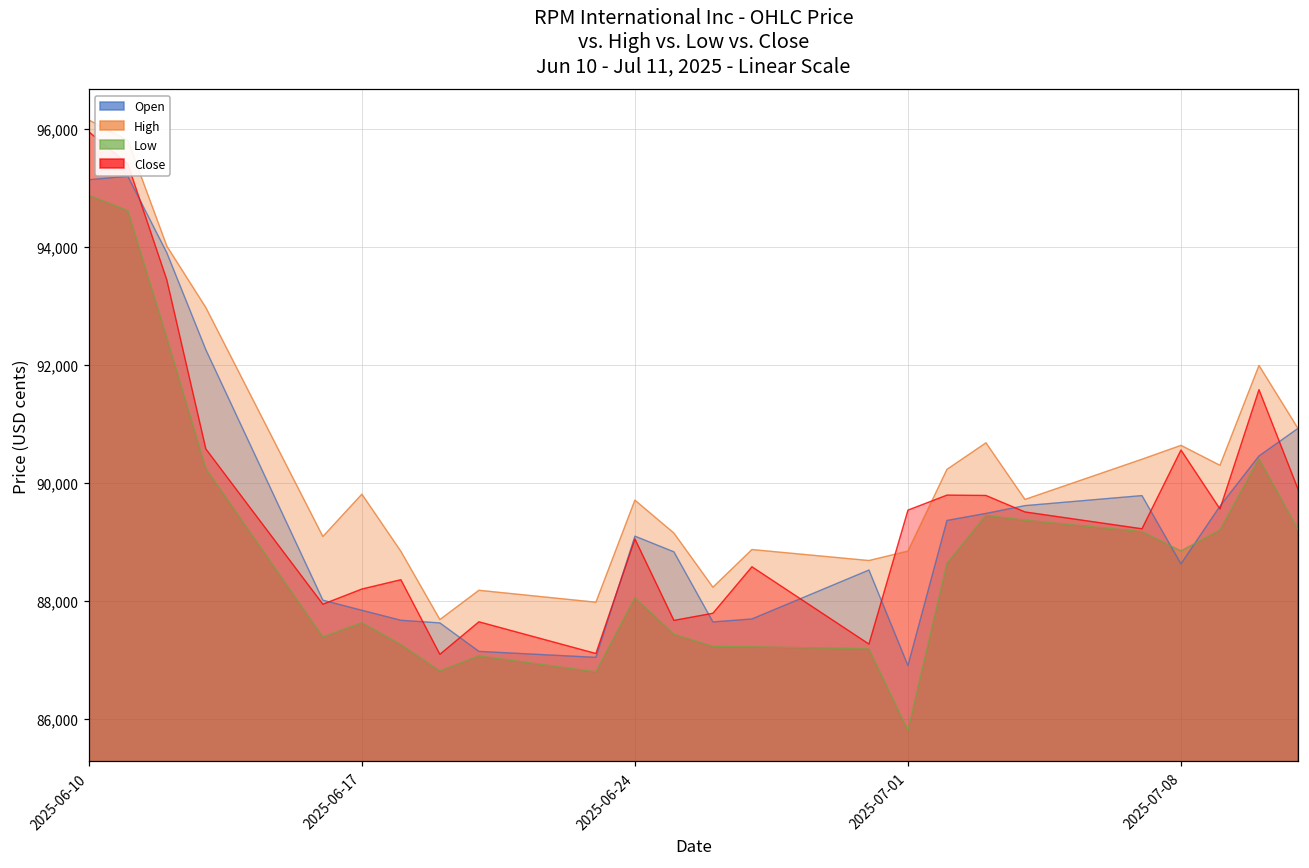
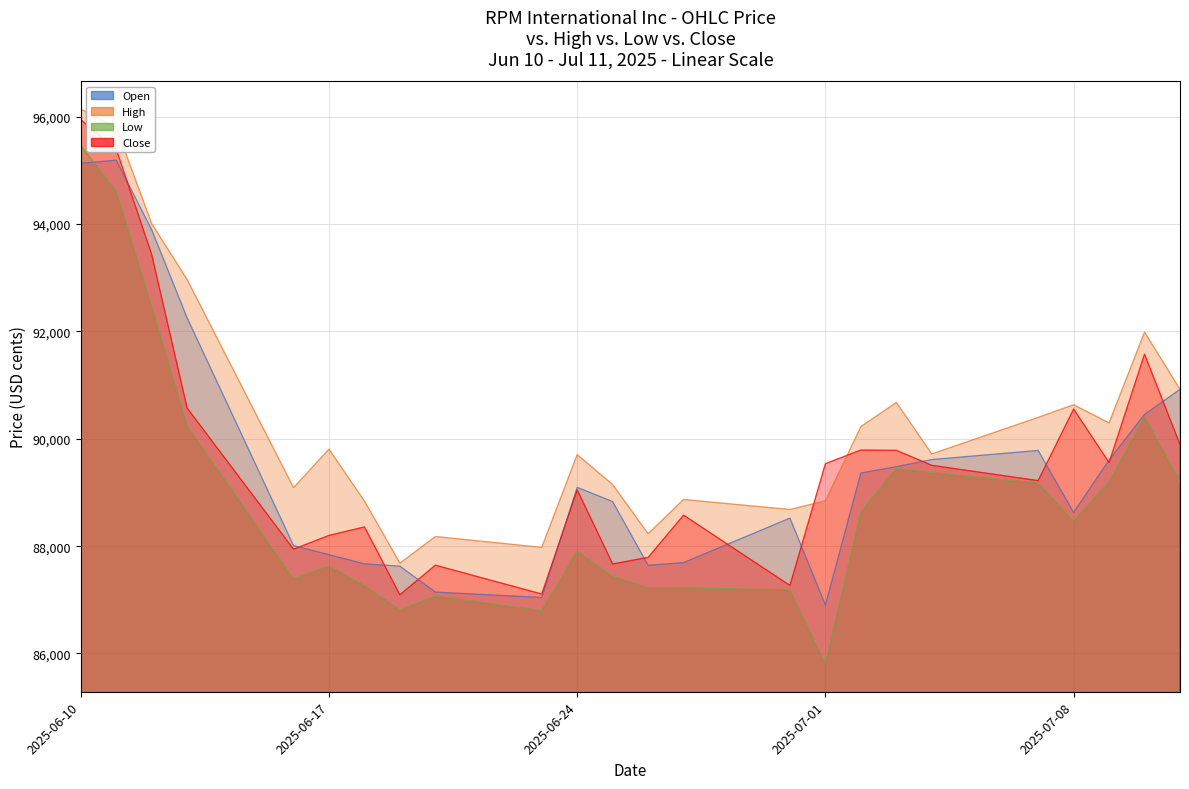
Low, 2025-06-10: 94,900 -> 95,500
Low, 2025-06-24: 88,100 -> 87,900
Low, 2025-07-08: 88,800 -> 88,500
